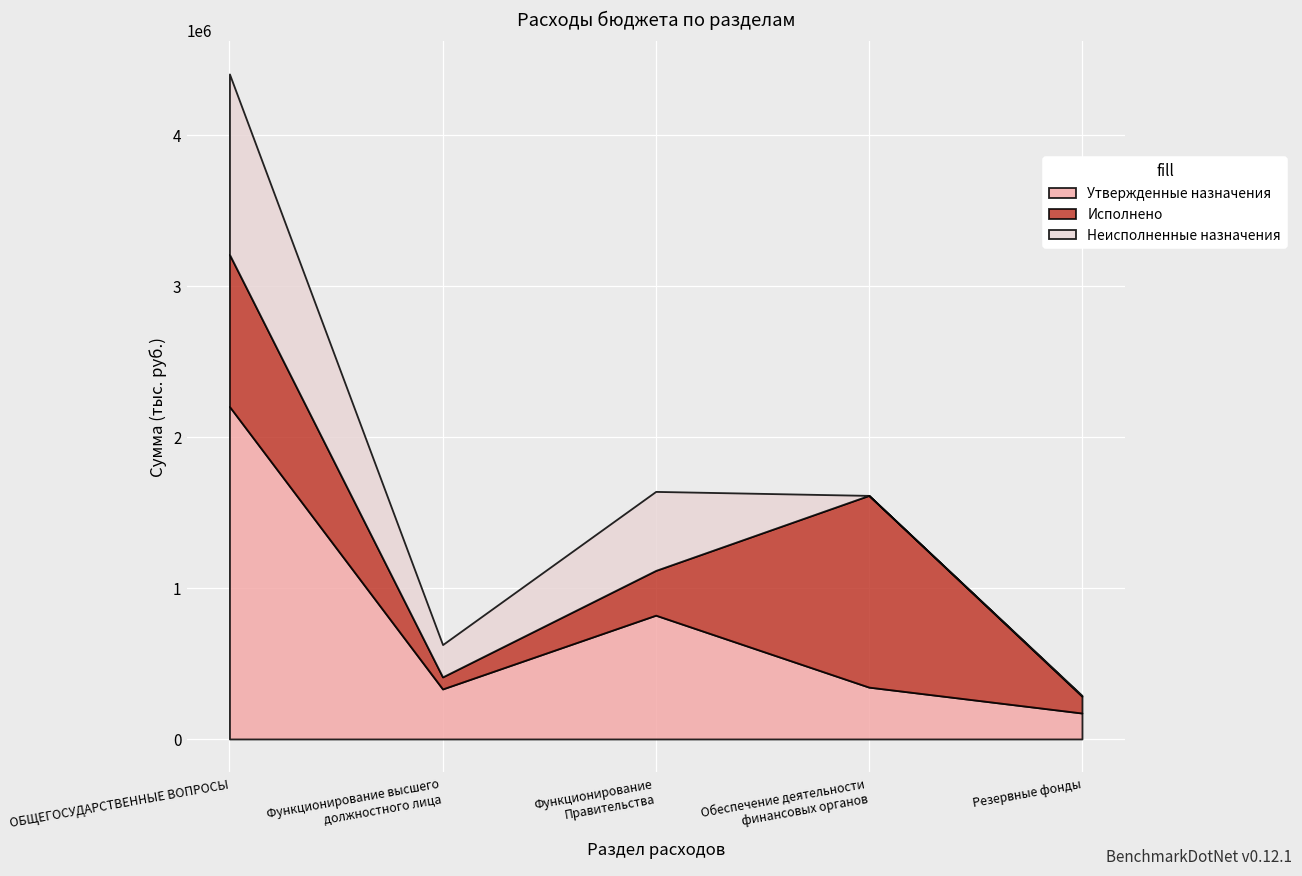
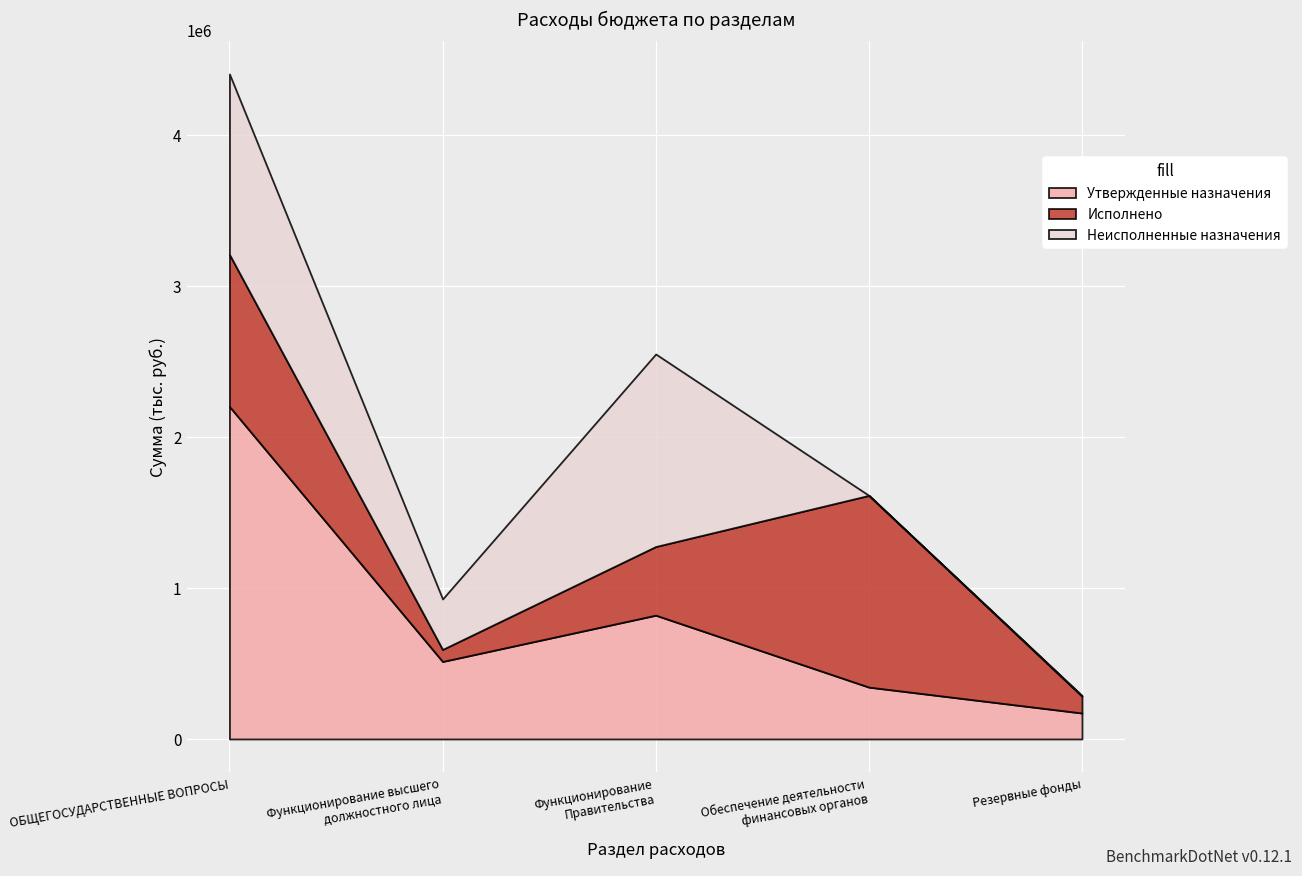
Утвержденные назначения, Функционирование высшего должностного лица: 330000 -> 510000
Неисполненные назначения, Функционирование высшего должностного лица: 210000 -> 330000
Исполнено, Функционирование Правительства: 300000 -> 450000
Неисполненные назначения, Функционирование Правительства: 520000 -> 1280000
